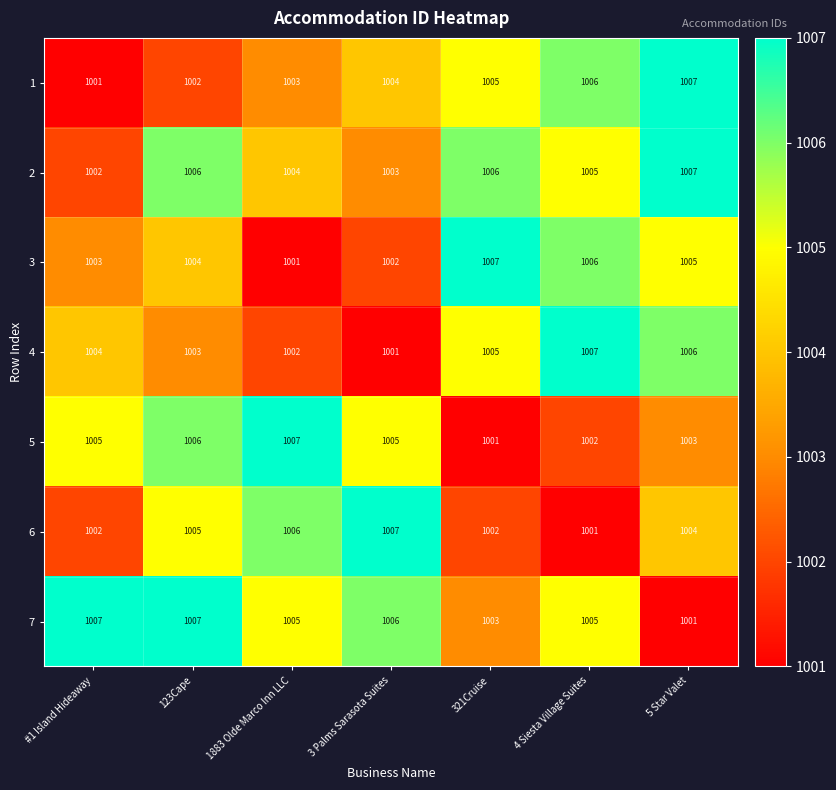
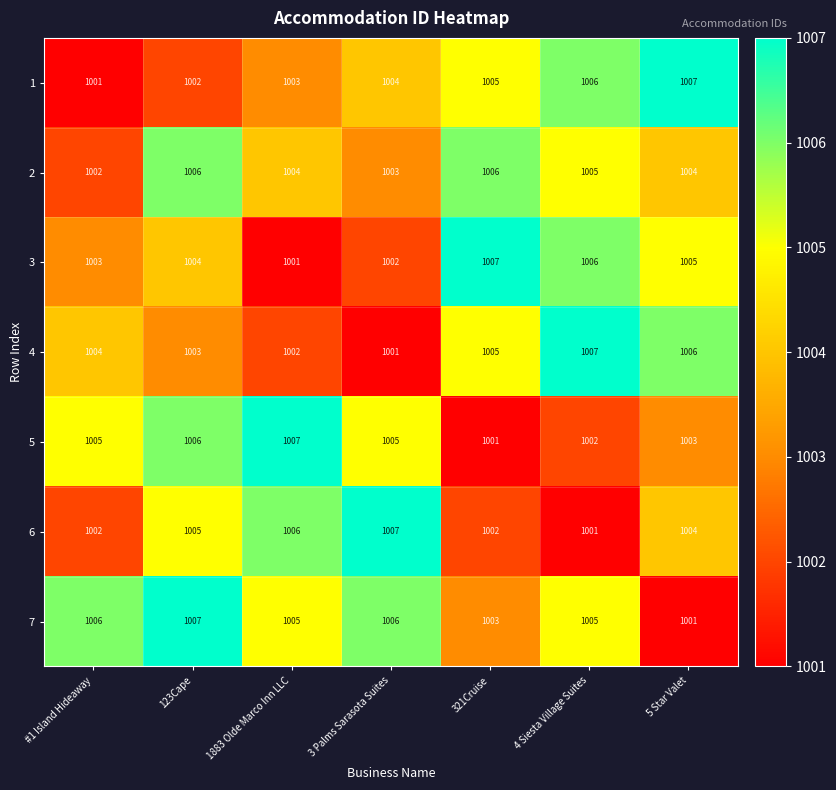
2, 5 Star Valet: 1007 -> 1004
7, #1 Island Hideaway: 1007 -> 1006
